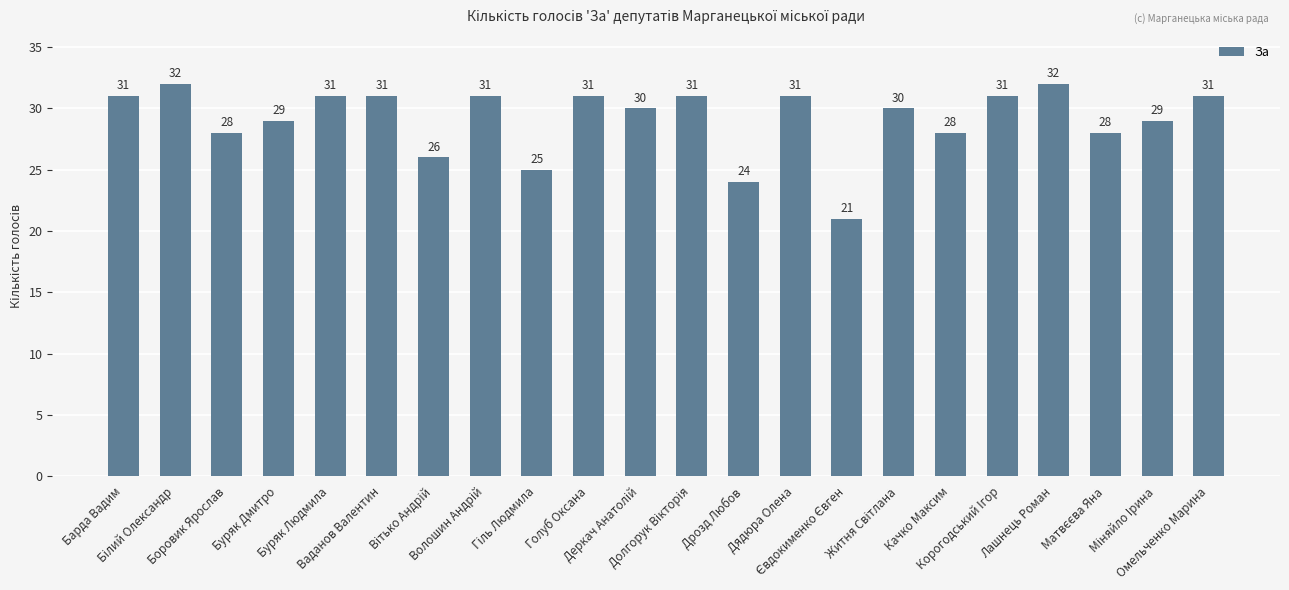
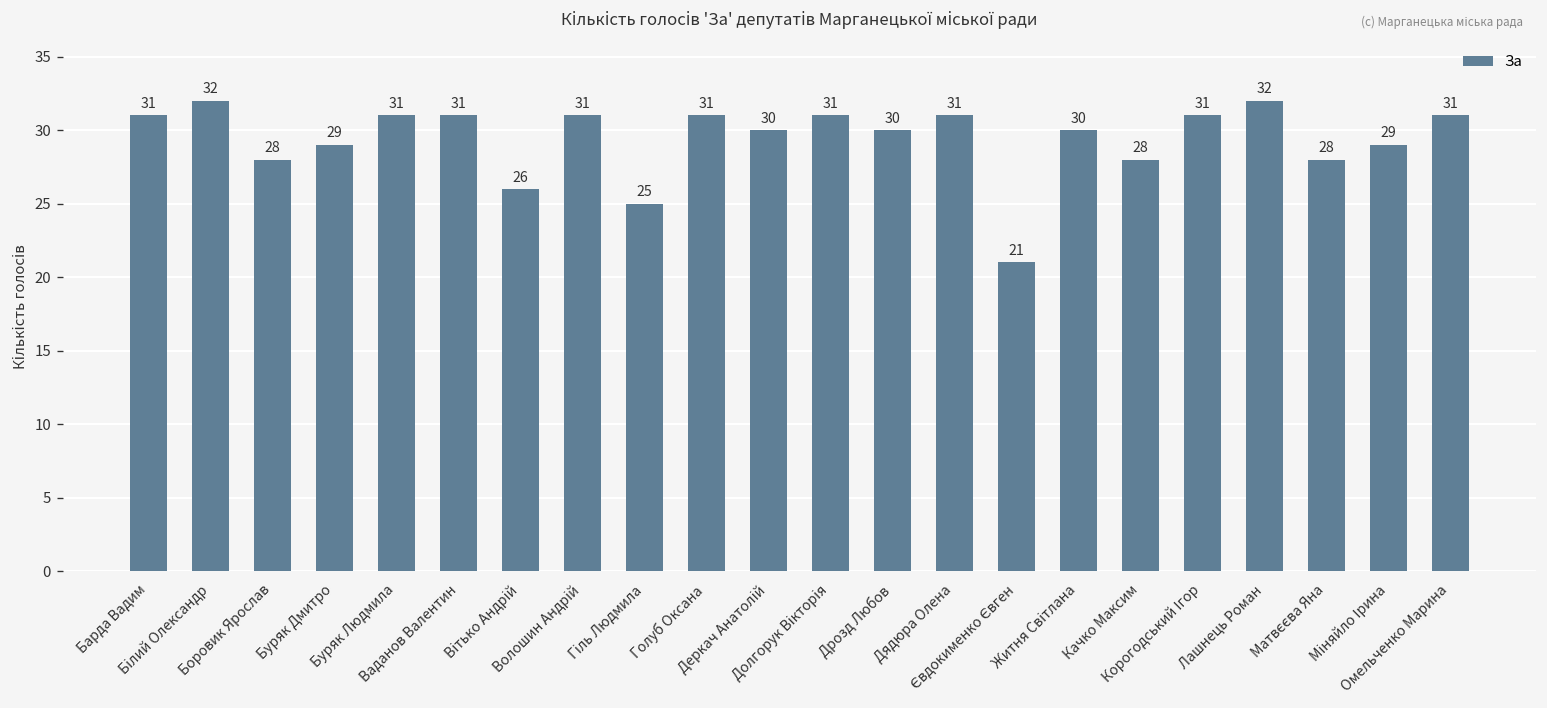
Дрозд Любов: 24 -> 30
